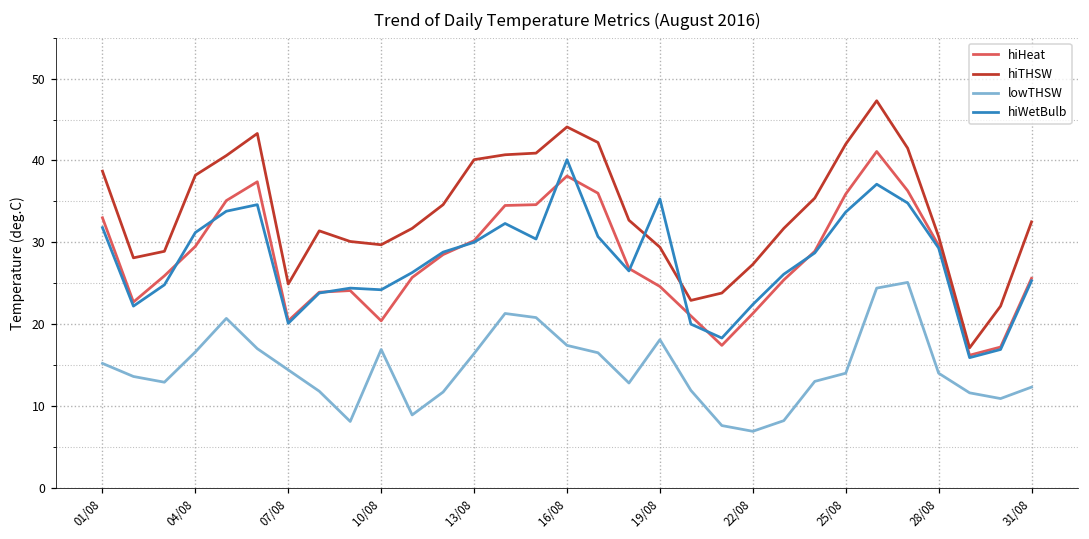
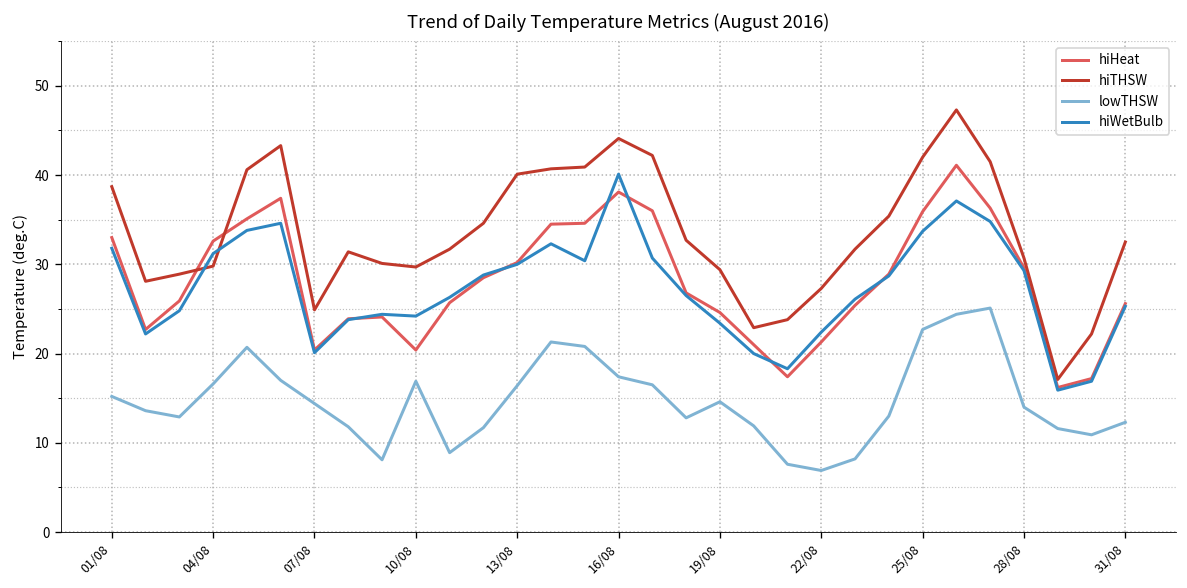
hiHeat, 04/08: 30 -> 33
hiTHSW, 04/08: 38 -> 30
lowTHSW, 19/08: 18 -> 15
hiWetBulb, 19/08: 35 -> 23
lowTHSW, 25/08: 14 -> 23
